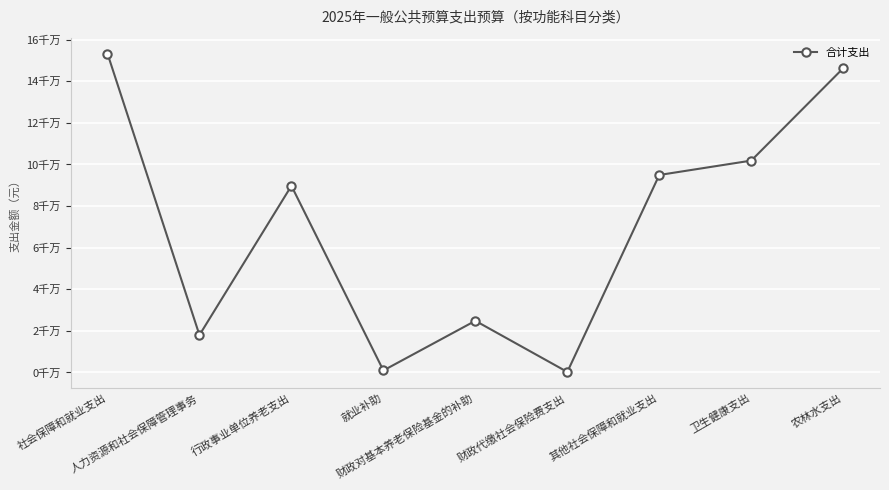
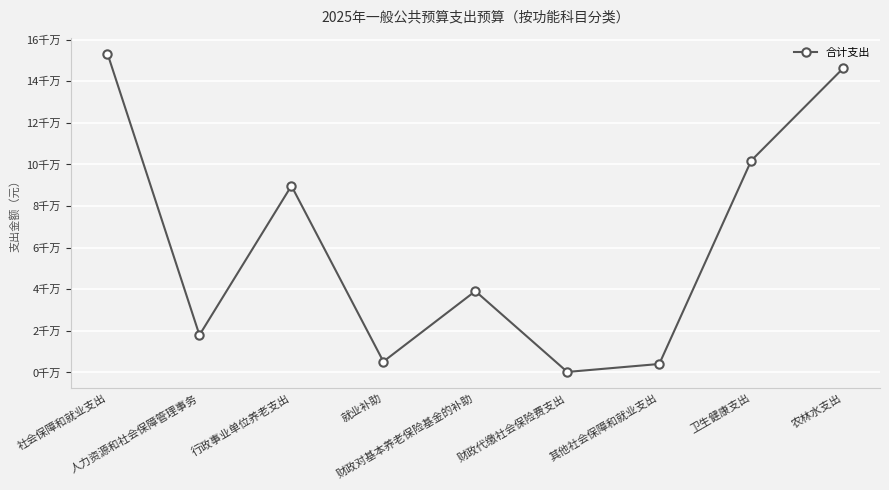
就业补助: 0.1千万 -> 0.5千万
财政对基本养老保险基金的补助: 2.5千万 -> 3.9千万
其他社会保障和就业支出: 9.5千万 -> 0.4千万
